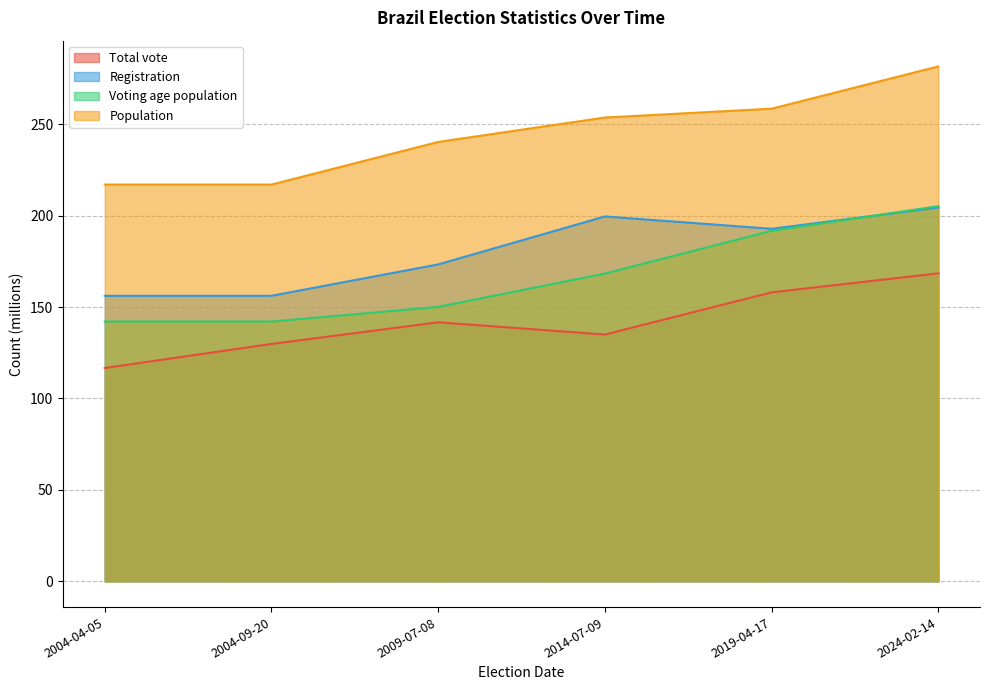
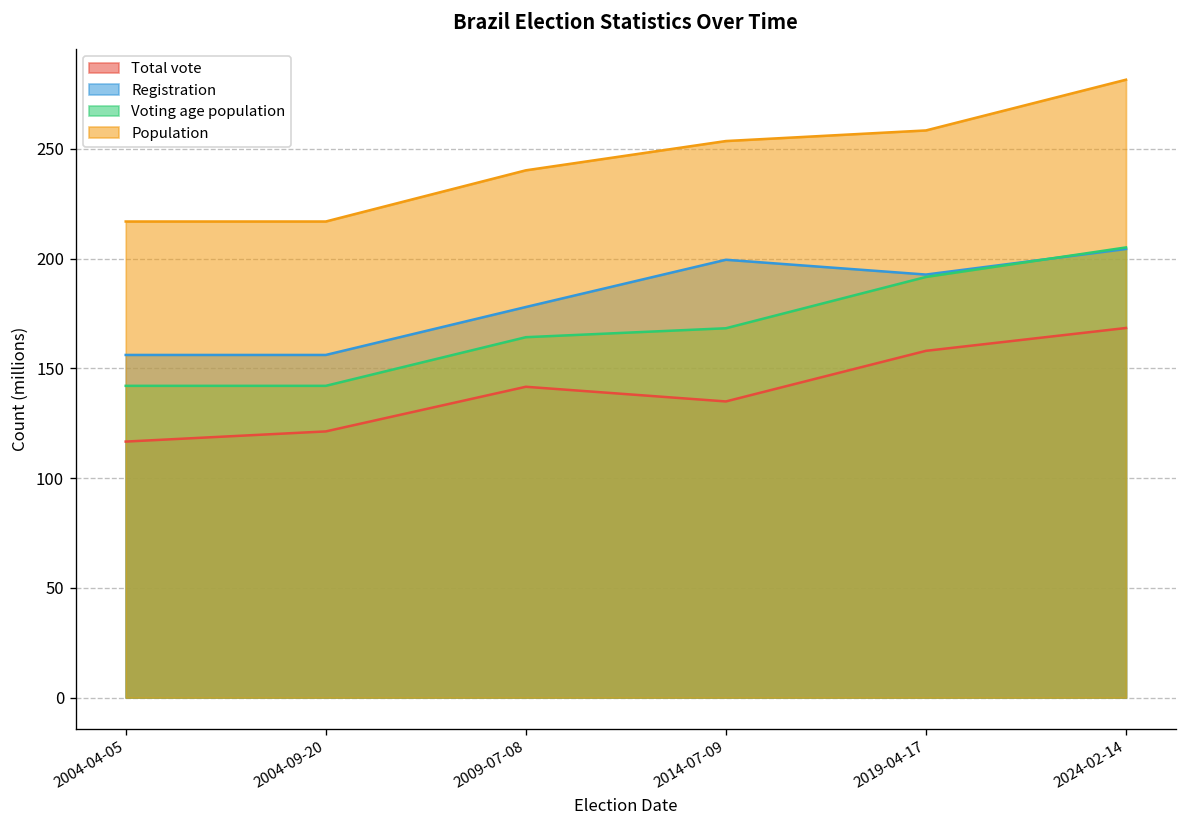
Total vote, 2004-09-20: 130 -> 121
Registration, 2009-07-08: 173 -> 178
Voting age population, 2009-07-08: 150 -> 164
